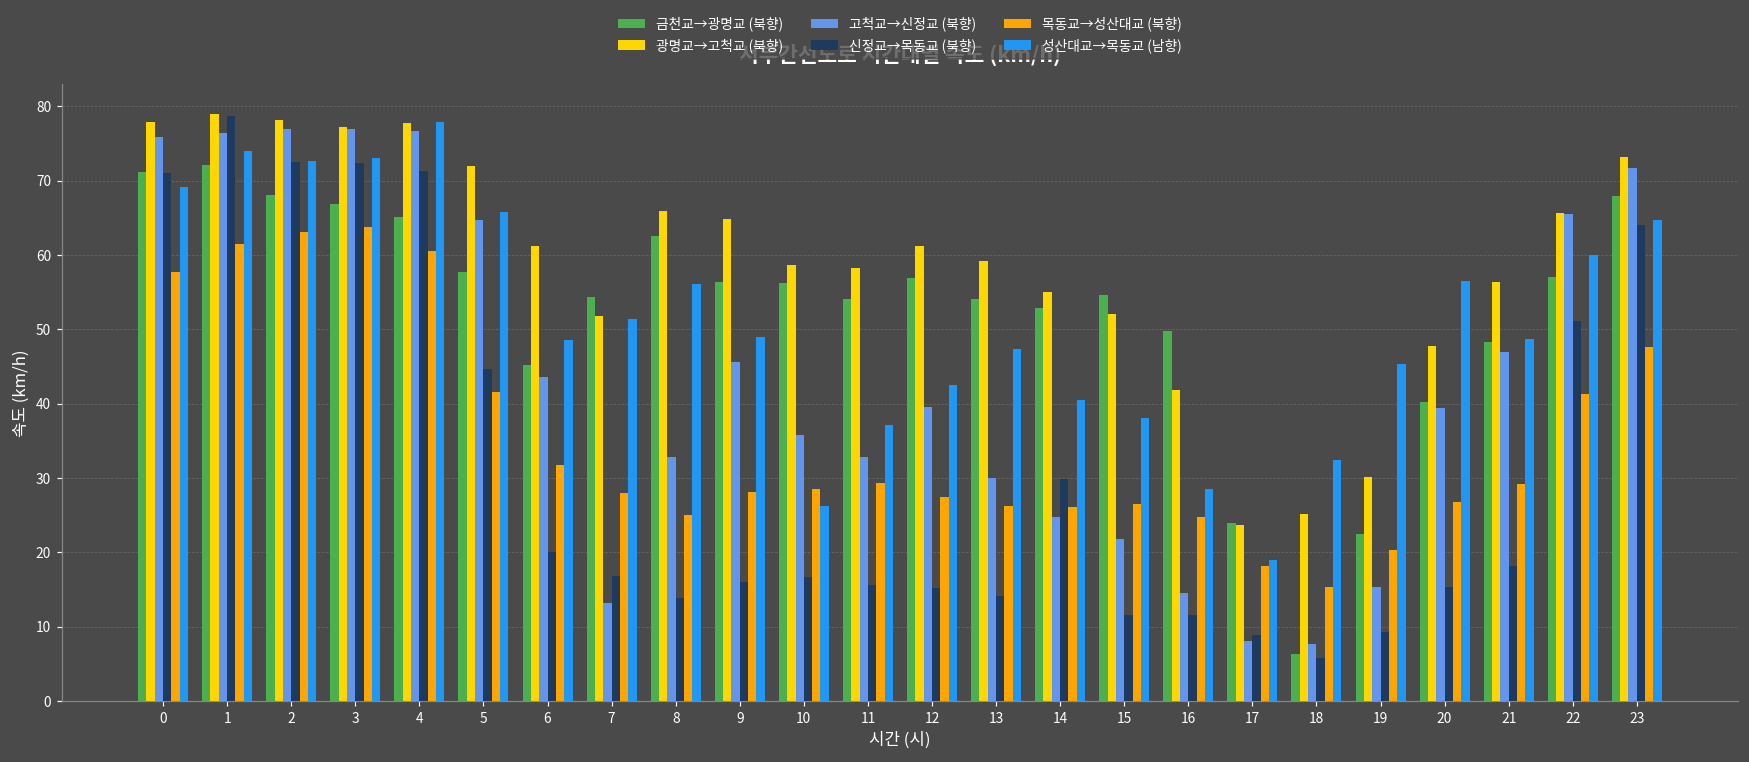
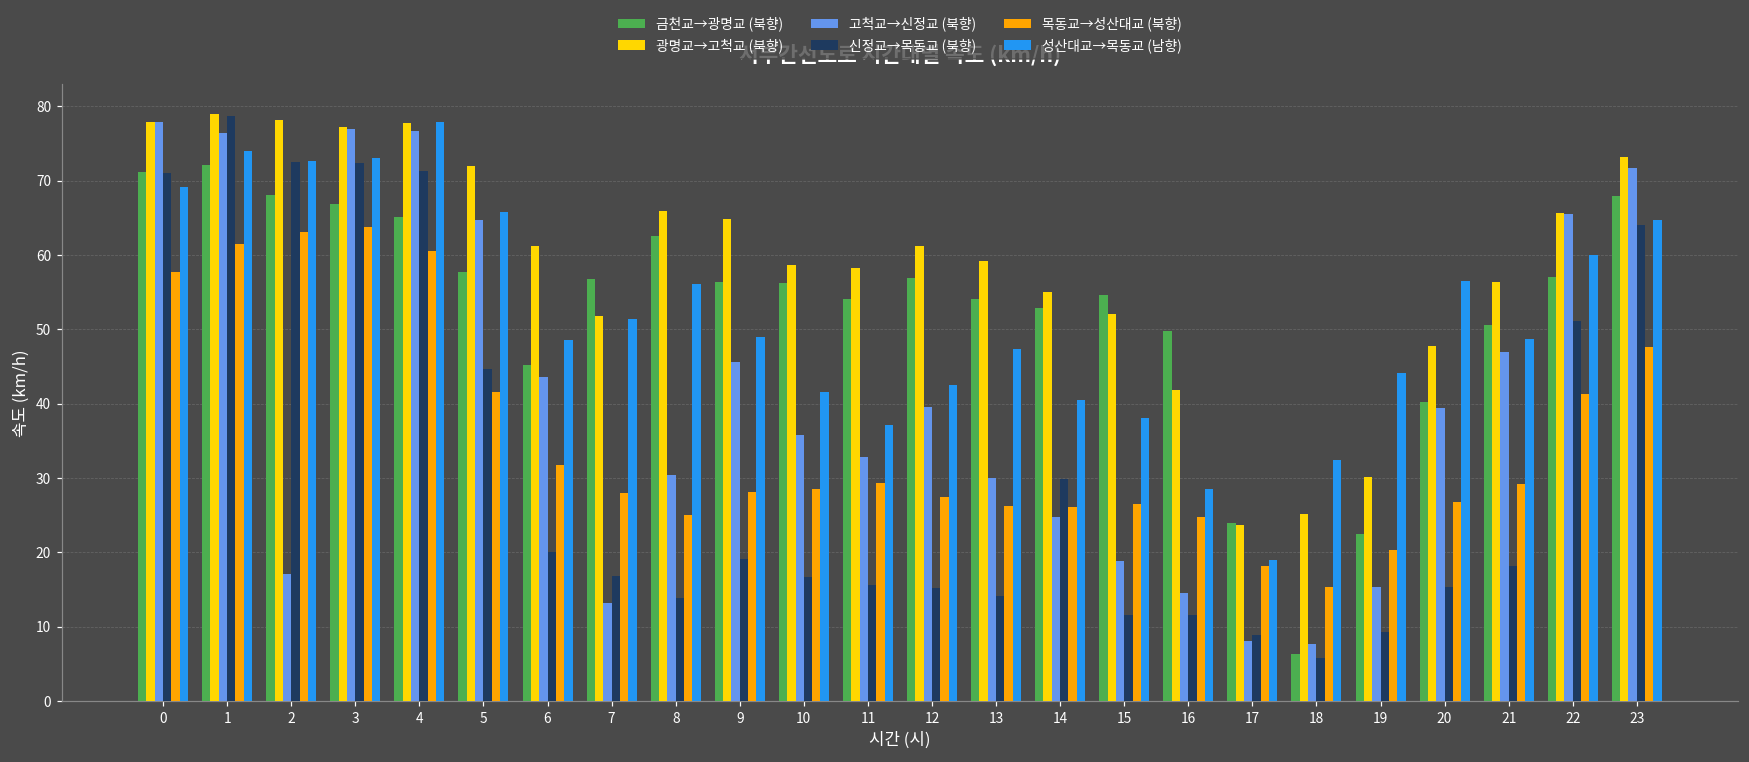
고척교→신정교 (북향), 0: 76 -> 78
고척교→신정교 (북향), 2: 77 -> 17
금천교→광명교 (북향), 7: 54 -> 57
고척교→신정교 (북향), 8: 33 -> 30
신정교→목동교 (북향), 9: 16 -> 19
성산대교→목동교 (남향), 10: 26 -> 42
고척교→신정교 (북향), 15: 22 -> 19
성산대교→목동교 (남향), 19: 45 -> 44
금천교→광명교 (북향), 21: 48 -> 51
